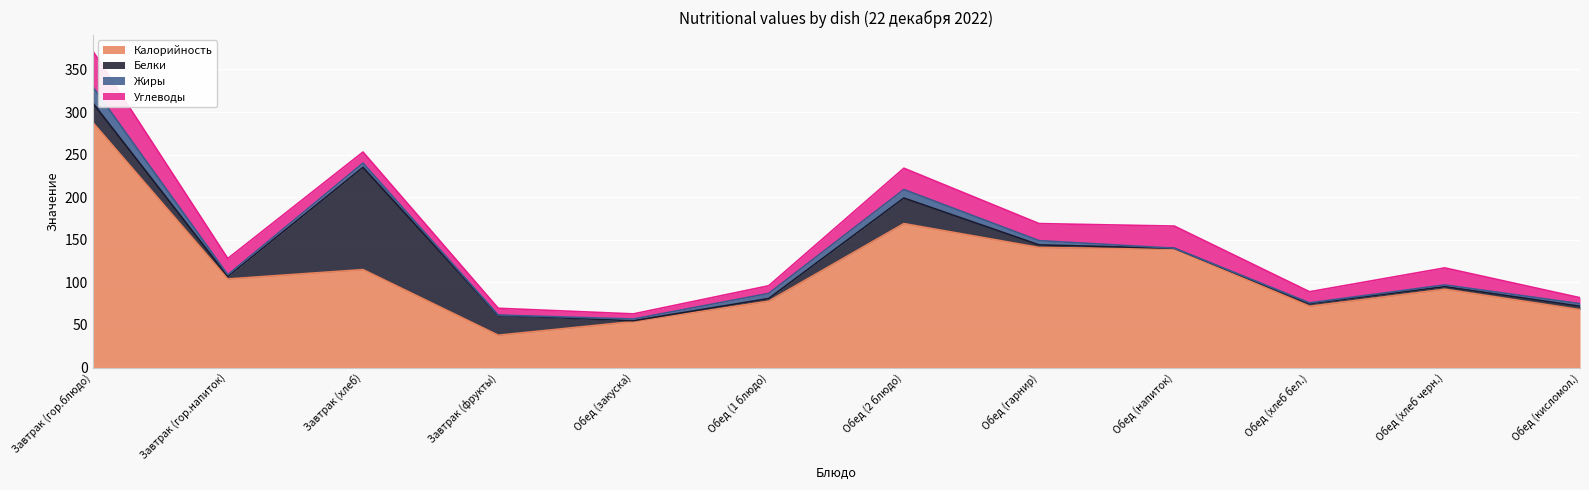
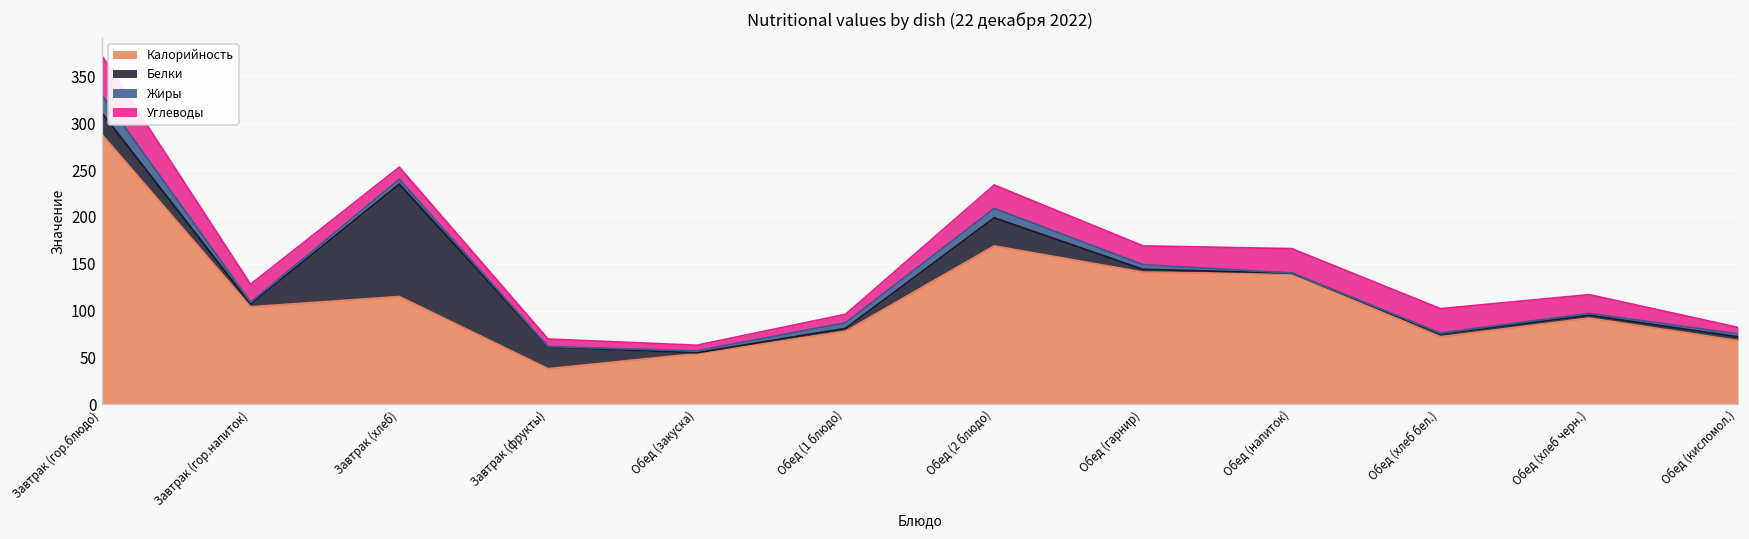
Углеводы, Обед (хлеб бел.): 10 -> 30
